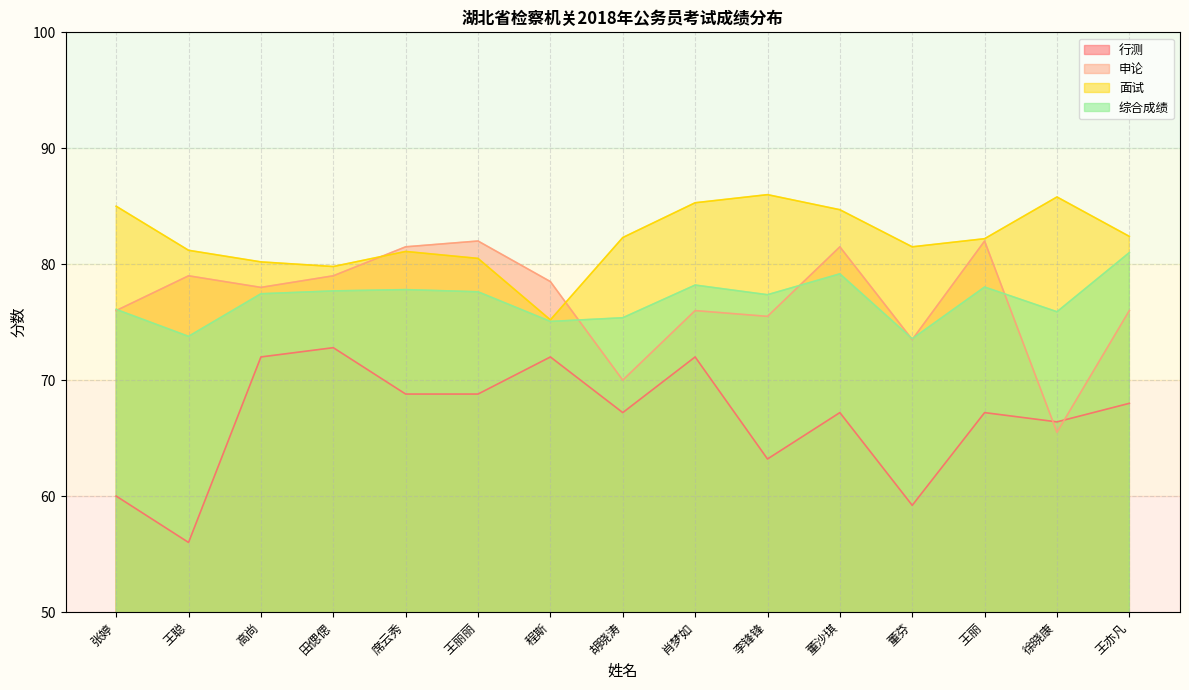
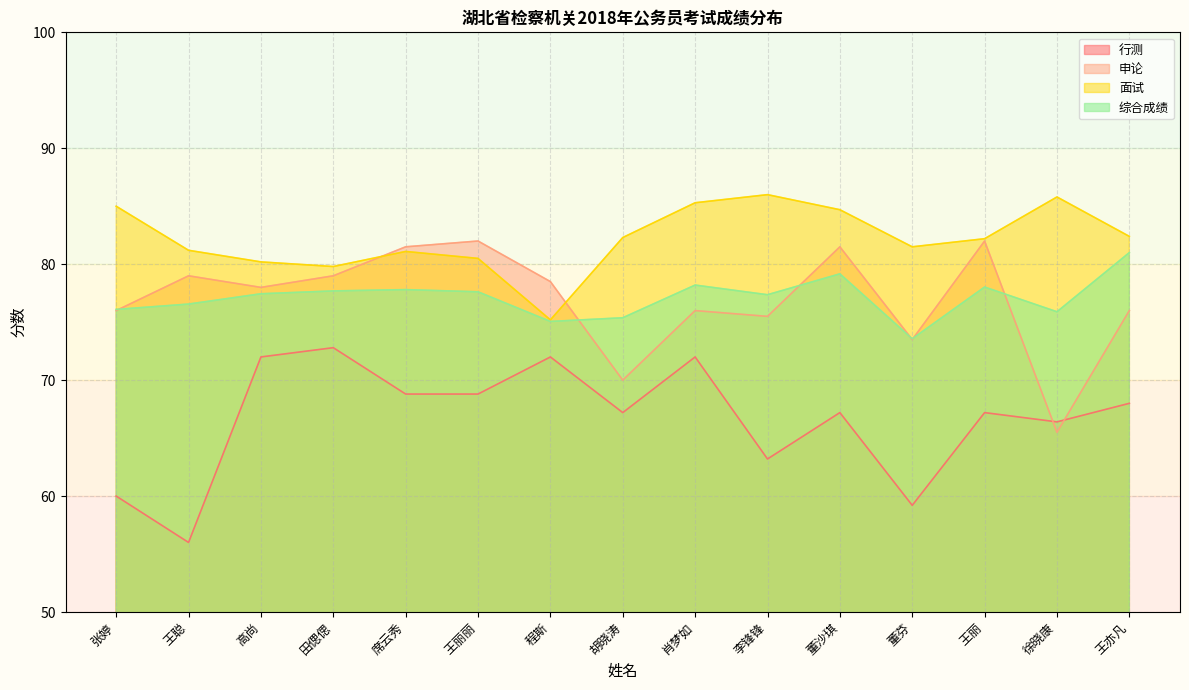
综合成绩, 王聪: 73.8 -> 76.6
